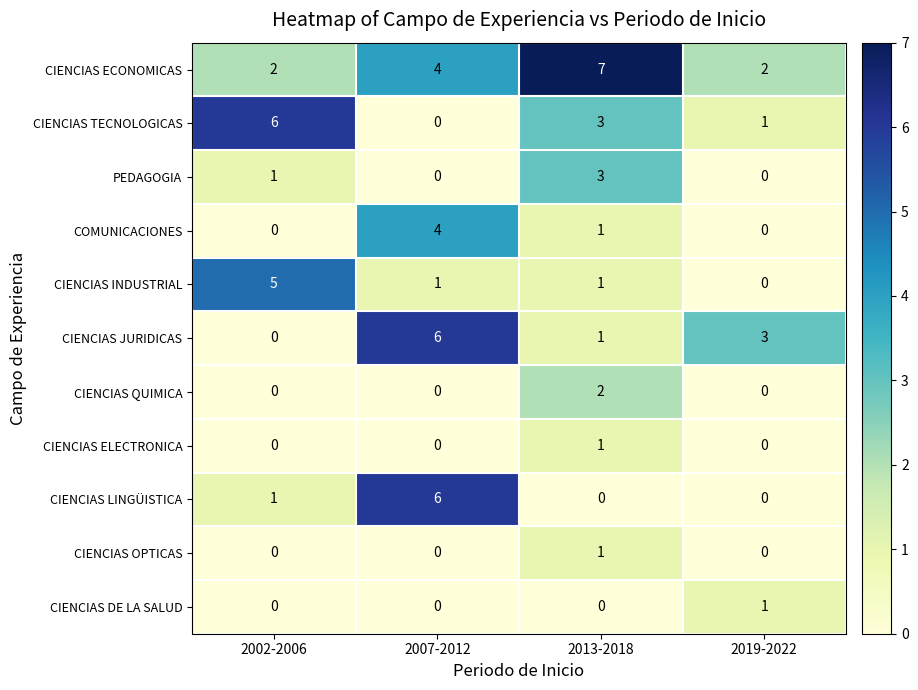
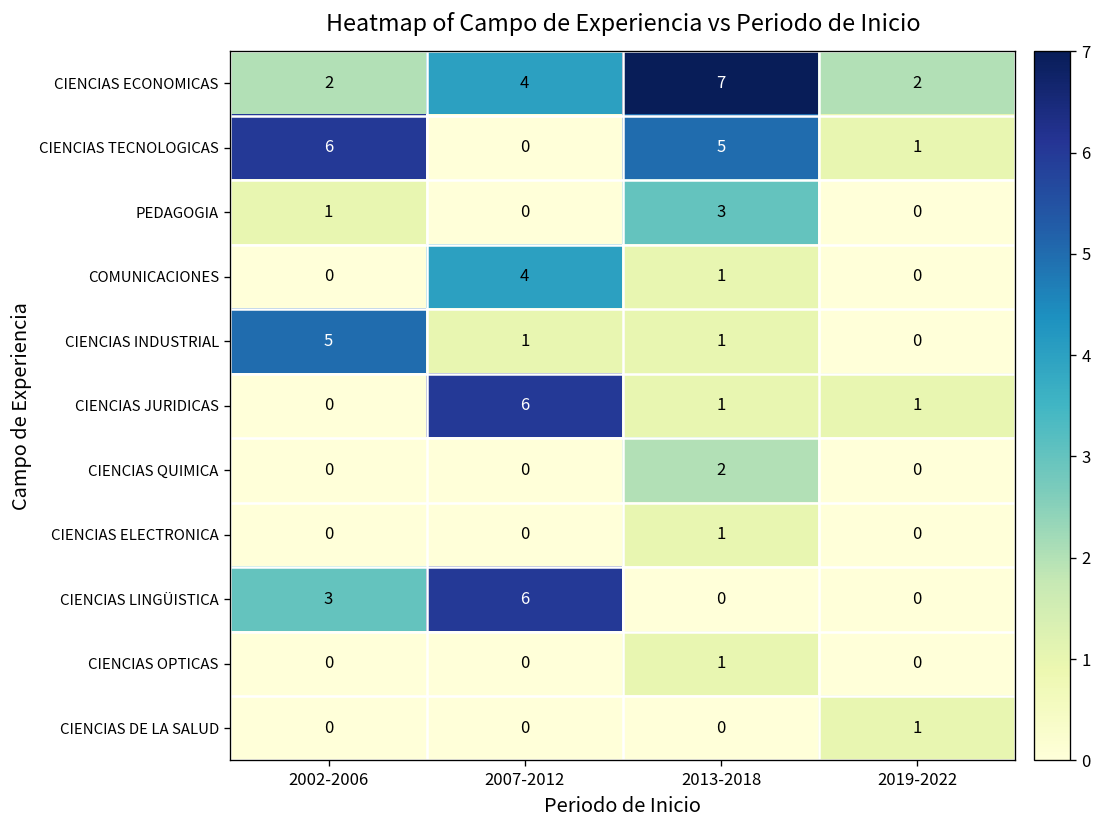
CIENCIAS TECNOLOGICAS, 2013-2018: 3 -> 5
CIENCIAS JURIDICAS, 2019-2022: 3 -> 1
CIENCIAS LINGÜISTICA, 2002-2006: 1 -> 3
